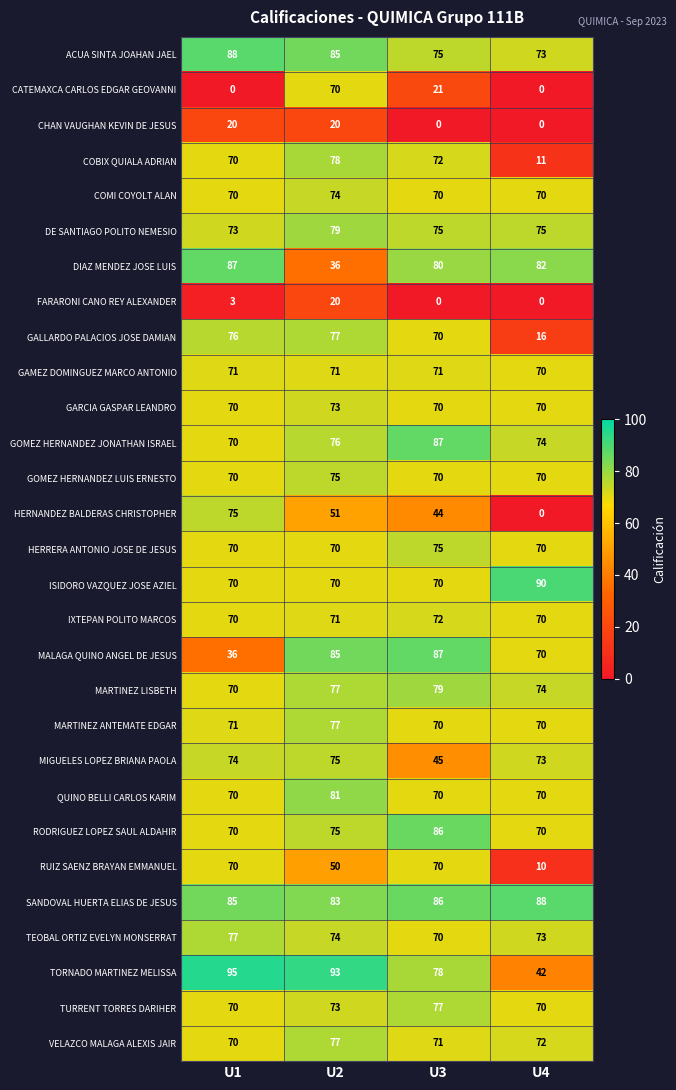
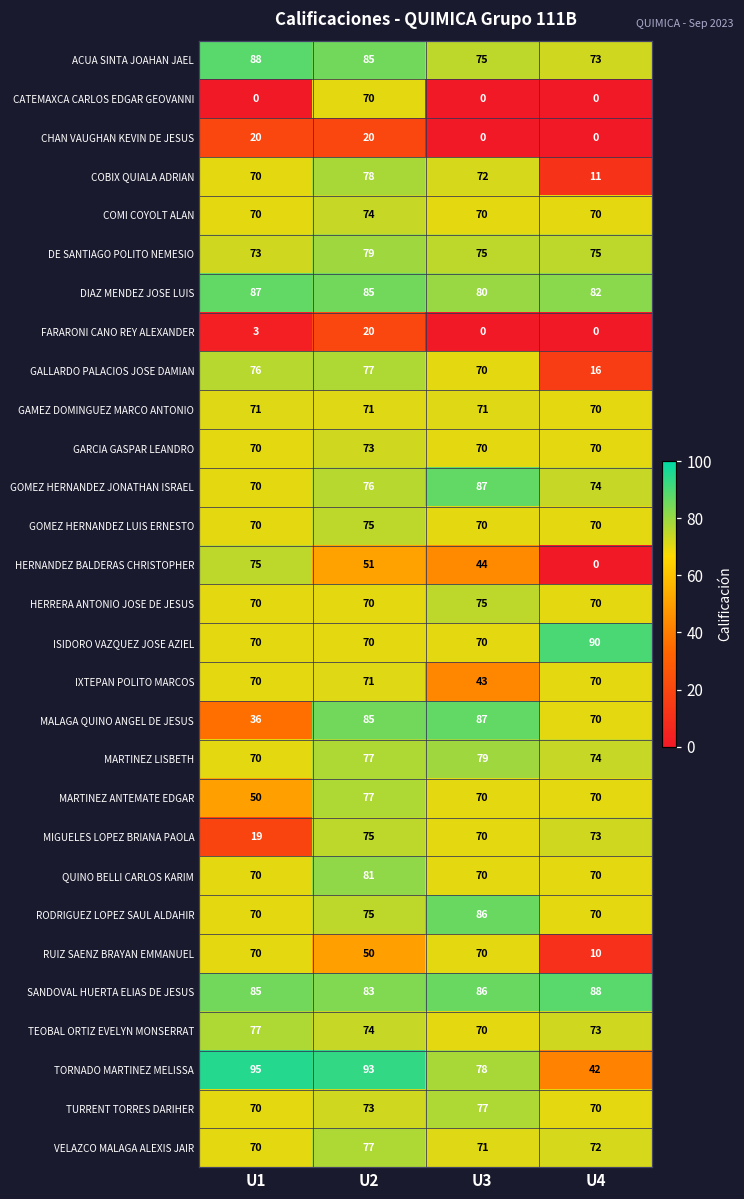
CATEMAXCA CARLOS EDGAR GEOVANNI, U3: 21 -> 0
DIAZ MENDEZ JOSE LUIS, U2: 36 -> 85
IXTEPAN POLITO MARCOS, U3: 72 -> 43
MARTINEZ ANTEMATE EDGAR, U1: 71 -> 50
MIGUELES LOPEZ BRIANA PAOLA, U1: 74 -> 19
MIGUELES LOPEZ BRIANA PAOLA, U3: 45 -> 70
